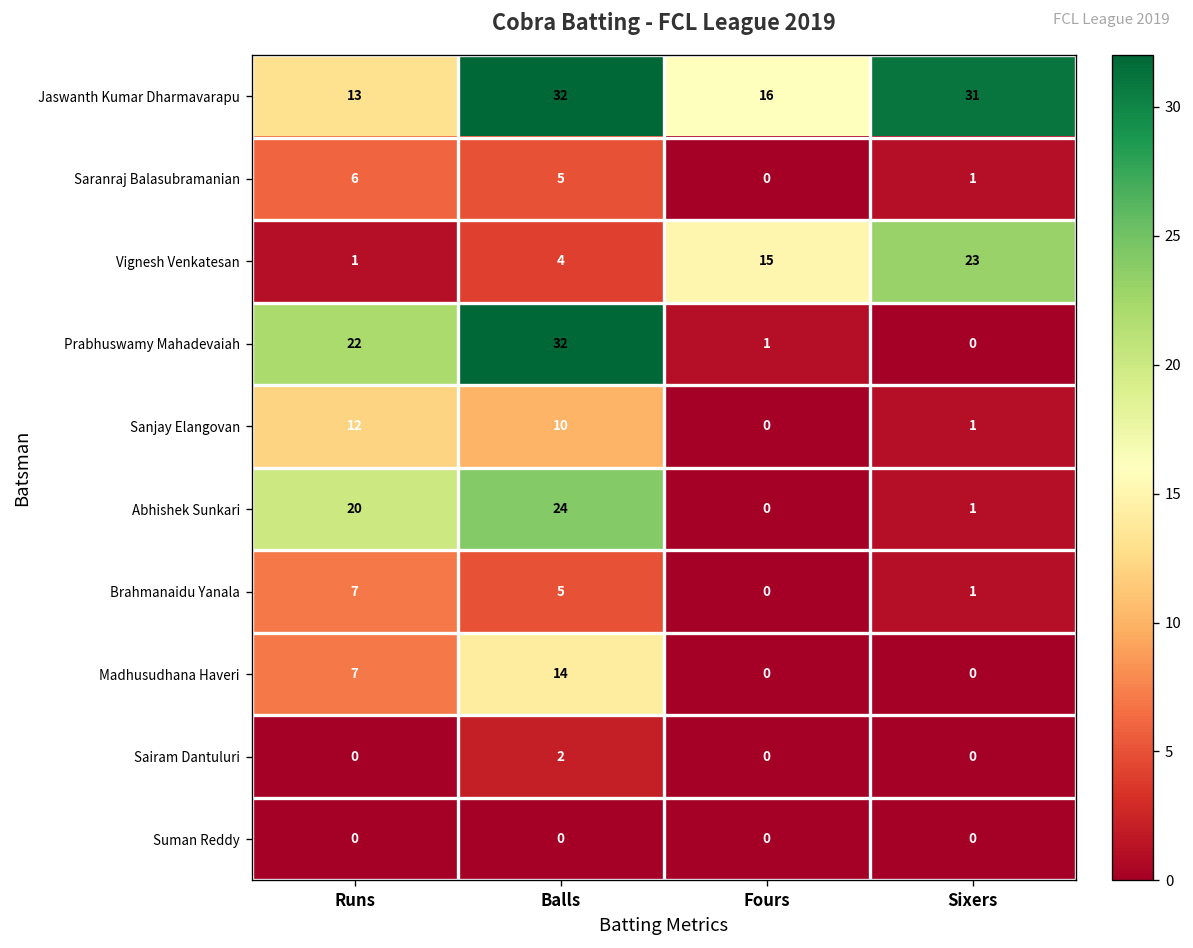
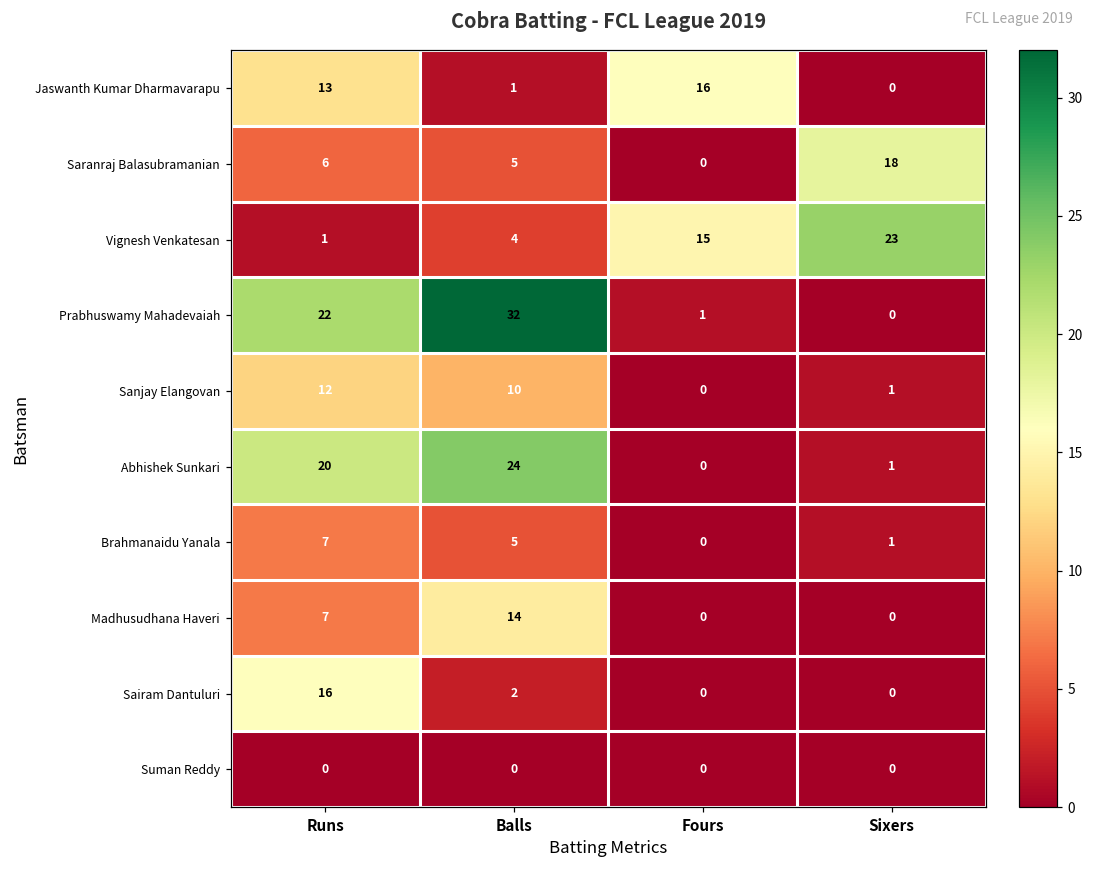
Jaswanth Kumar Dharmavarapu, Balls: 32 -> 1
Jaswanth Kumar Dharmavarapu, Sixers: 31 -> 0
Saranraj Balasubramanian, Sixers: 1 -> 18
Sairam Dantuluri, Runs: 0 -> 16
